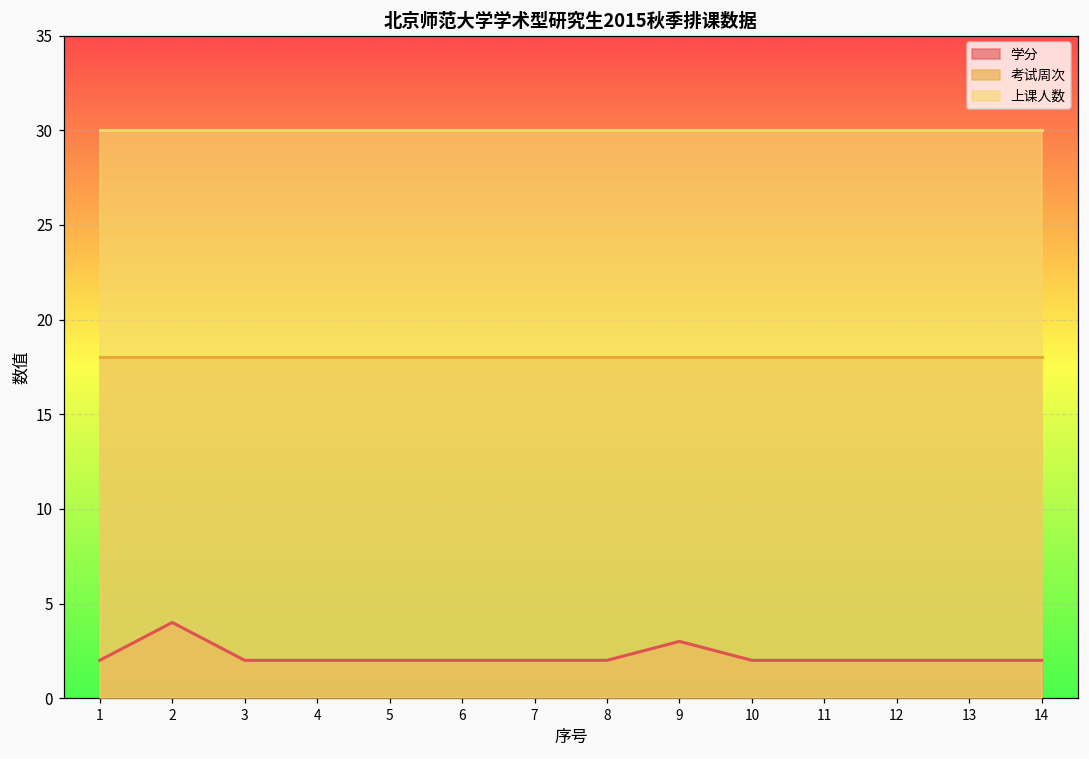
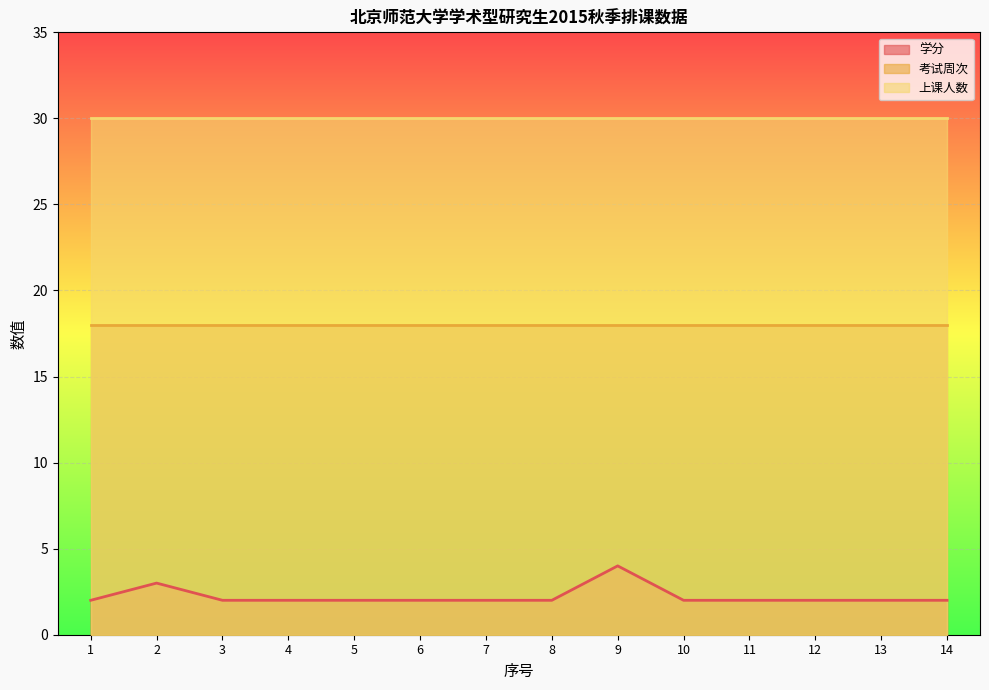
学分, 2: 4 -> 3
学分, 9: 3 -> 4
